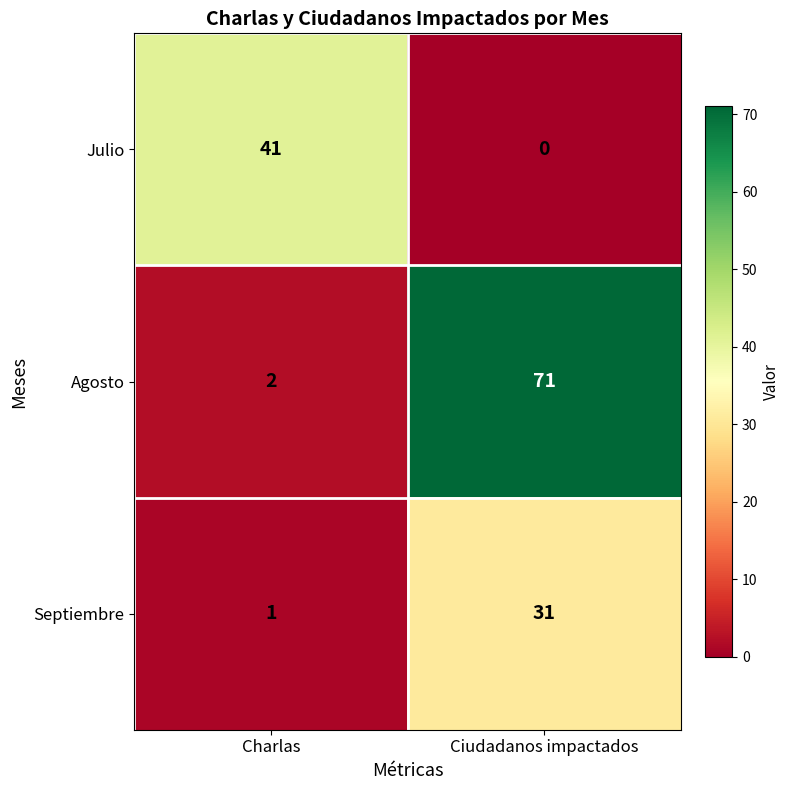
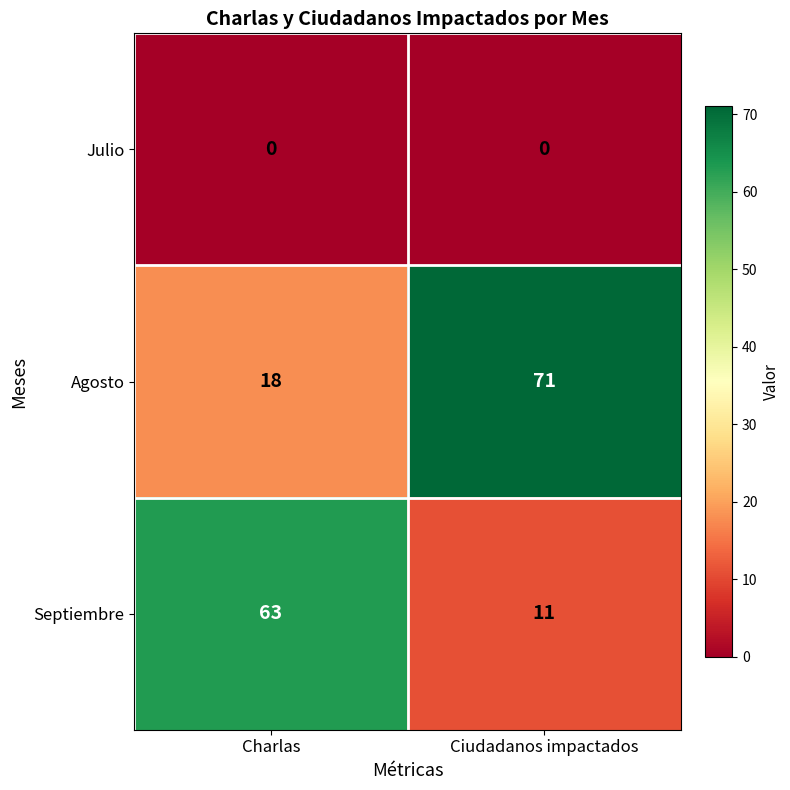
Julio, Charlas: 41 -> 0
Agosto, Charlas: 2 -> 18
Septiembre, Charlas: 1 -> 63
Septiembre, Ciudadanos impactados: 31 -> 11
